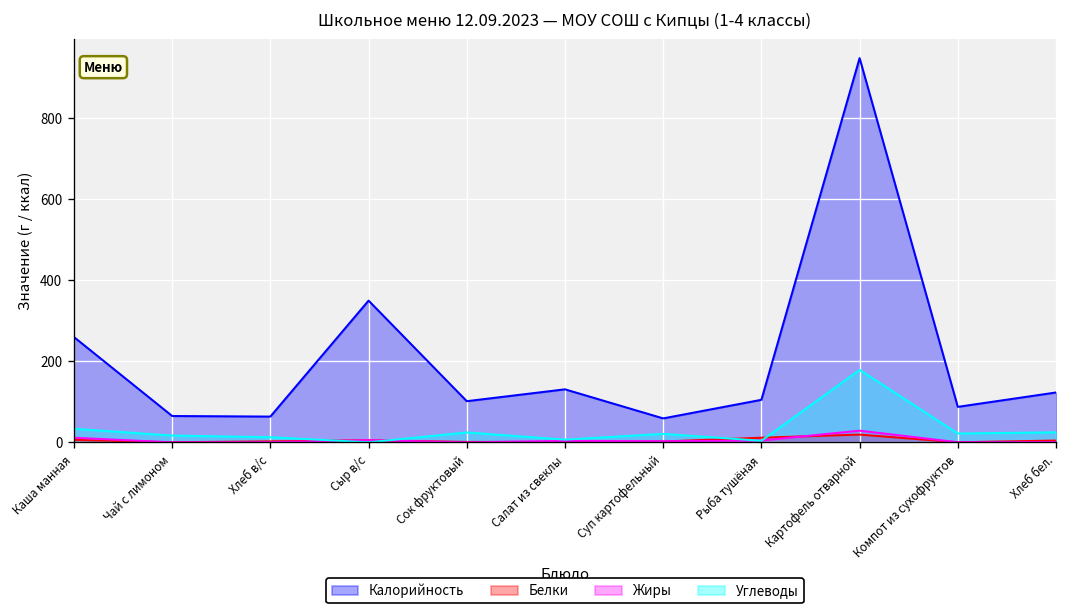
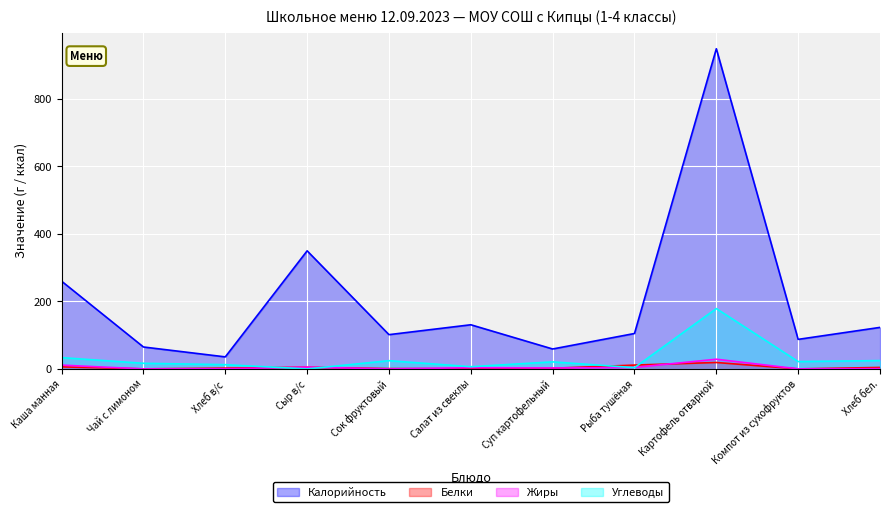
Калорийность, Хлеб в/с: 60 -> 40
